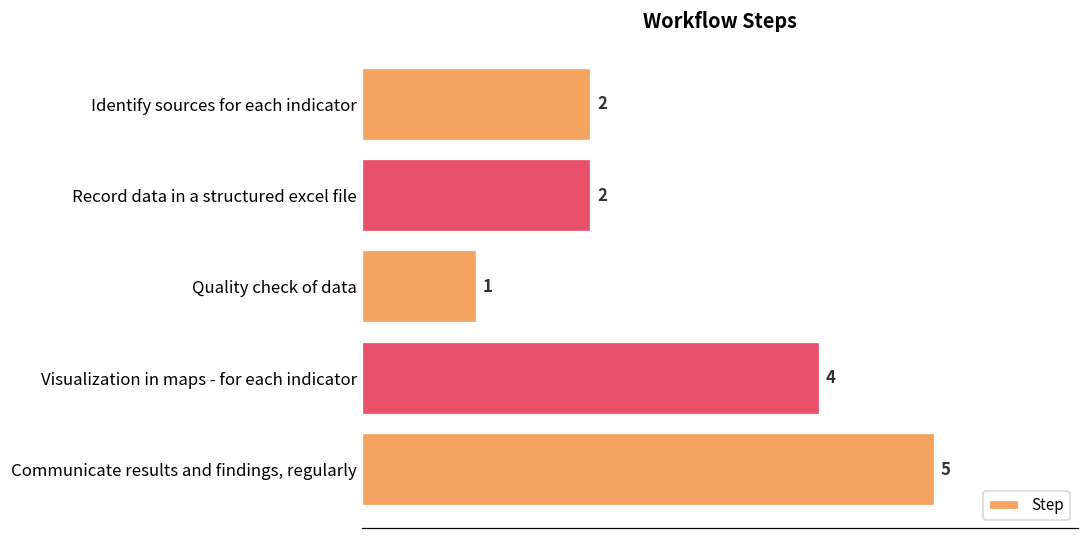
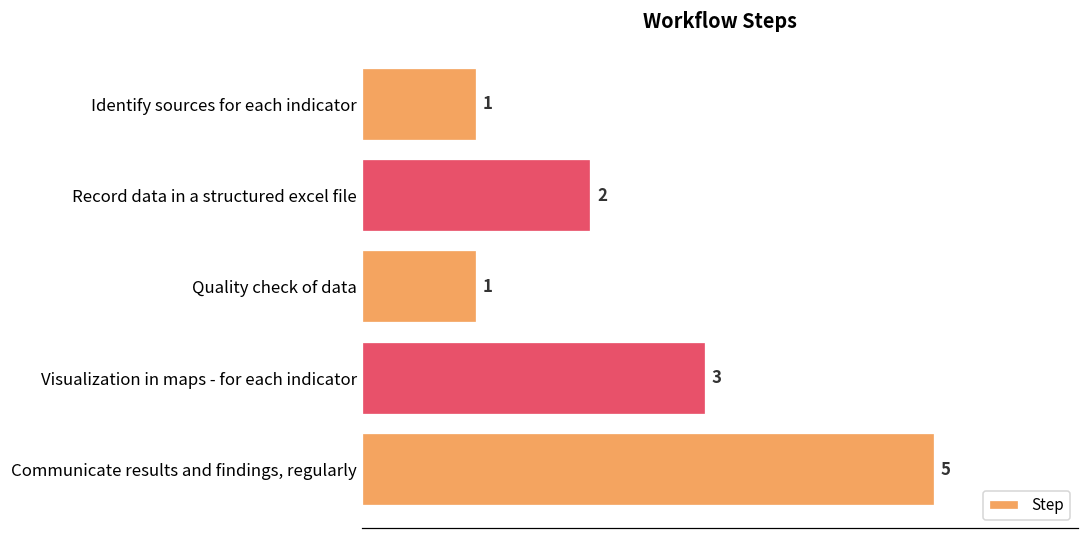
Identify sources for each indicator: 2 -> 1
Visualization in maps - for each indicator: 4 -> 3
